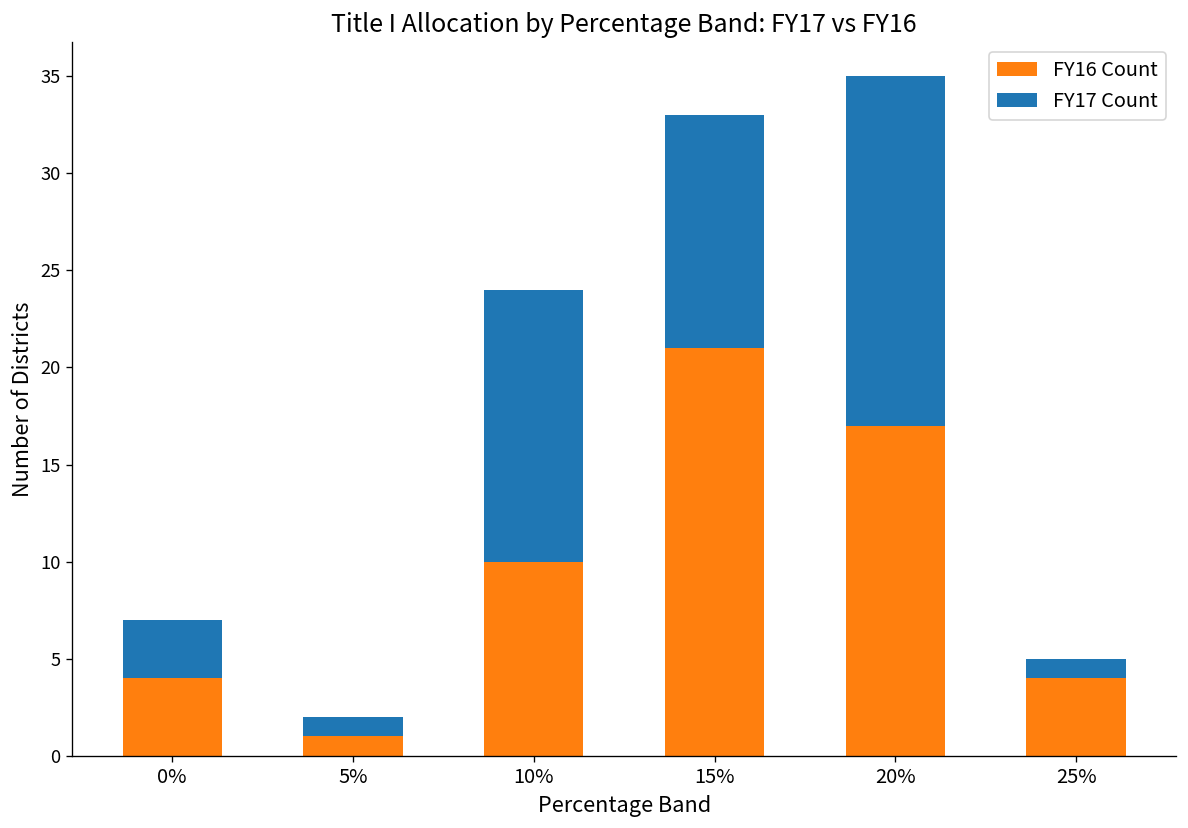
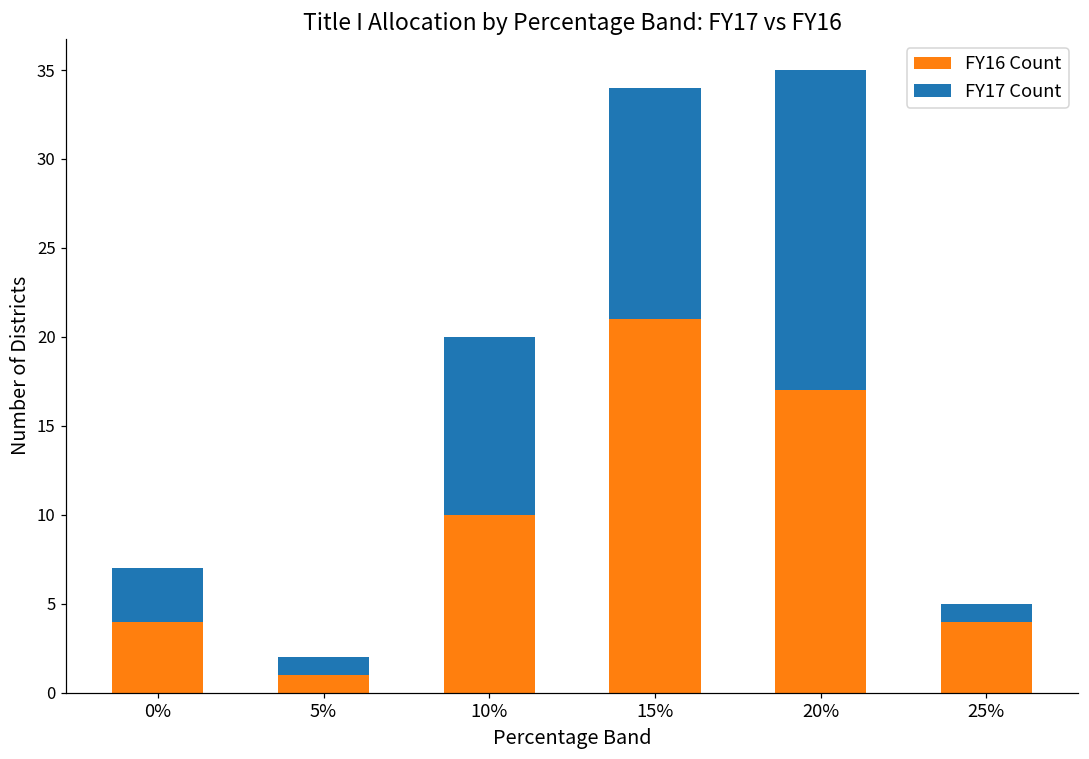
FY17 Count, 10%: 14 -> 10
FY17 Count, 15%: 12 -> 13
